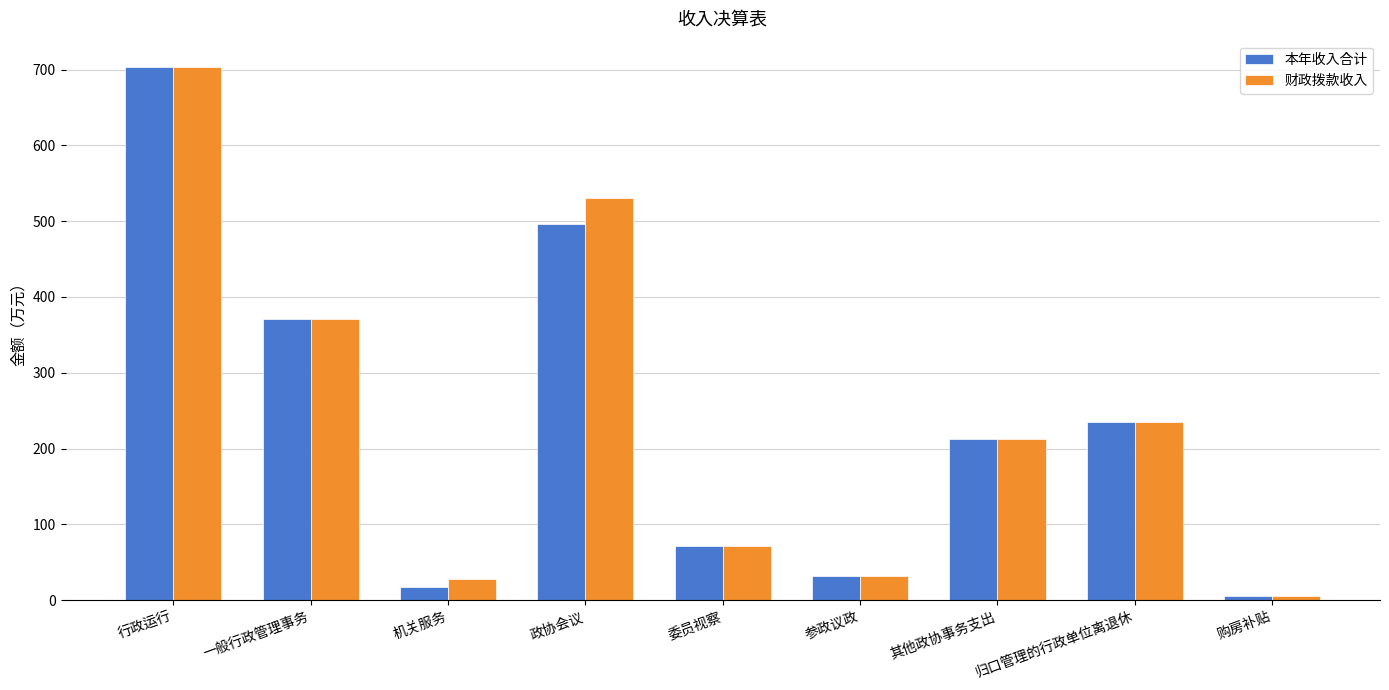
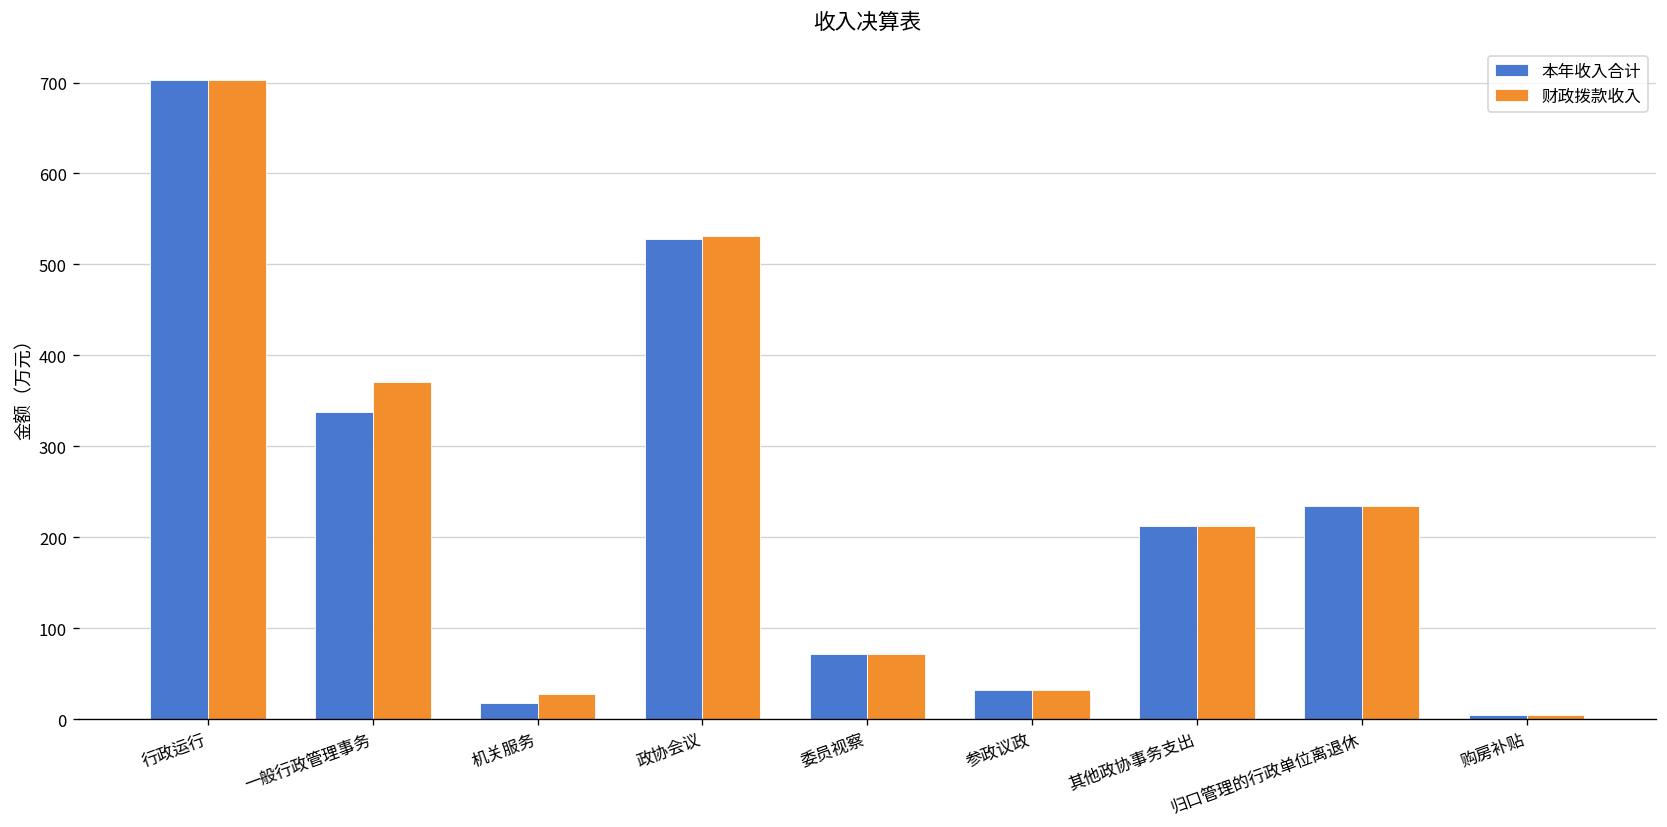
本年收入合计, 一般行政管理事务: 370 -> 340
本年收入合计, 政协会议: 500 -> 530
